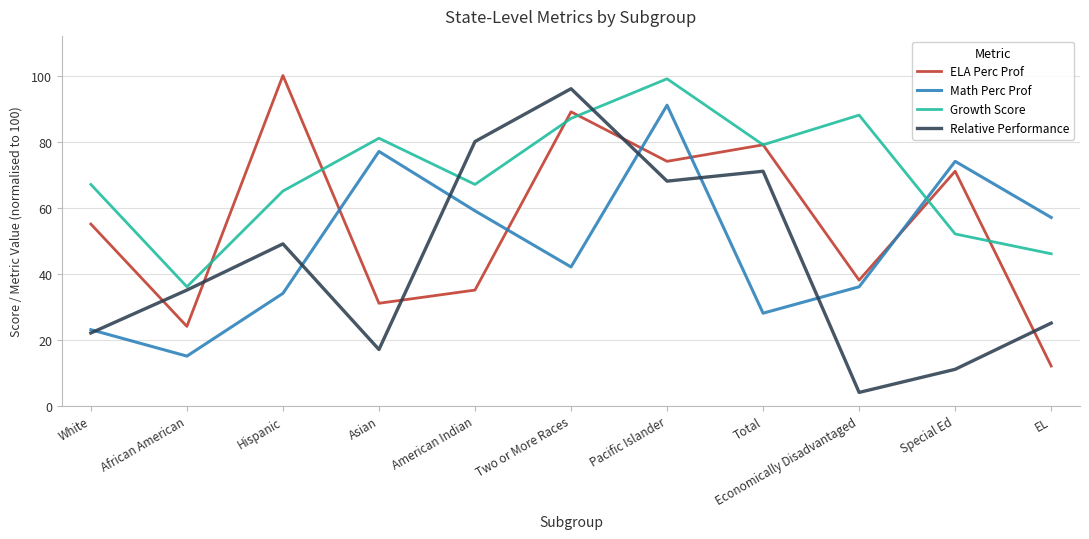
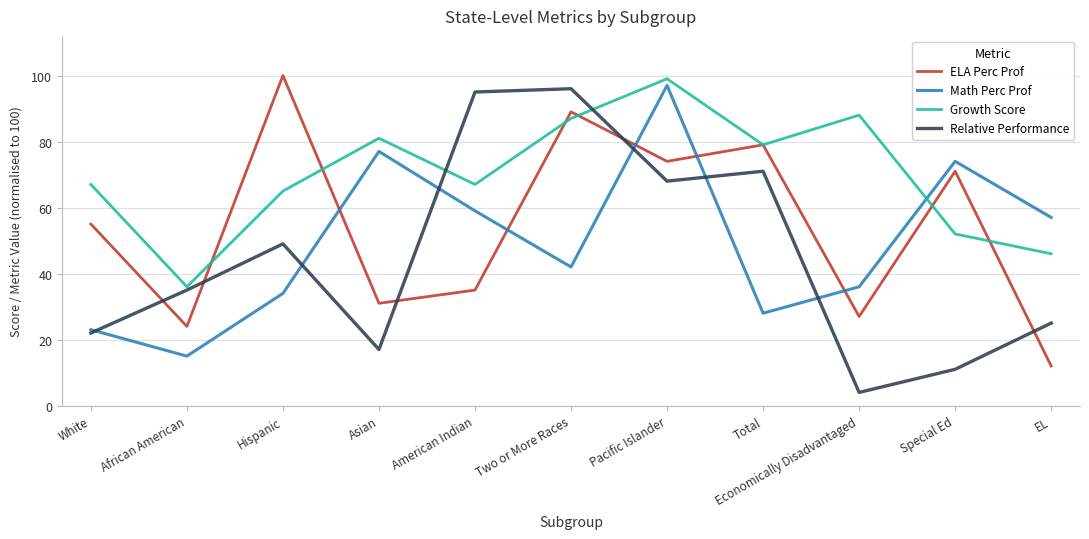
Relative Performance, American Indian: 80 -> 95
Math Perc Prof, Pacific Islander: 91 -> 97
ELA Perc Prof, Economically Disadvantaged: 38 -> 27
